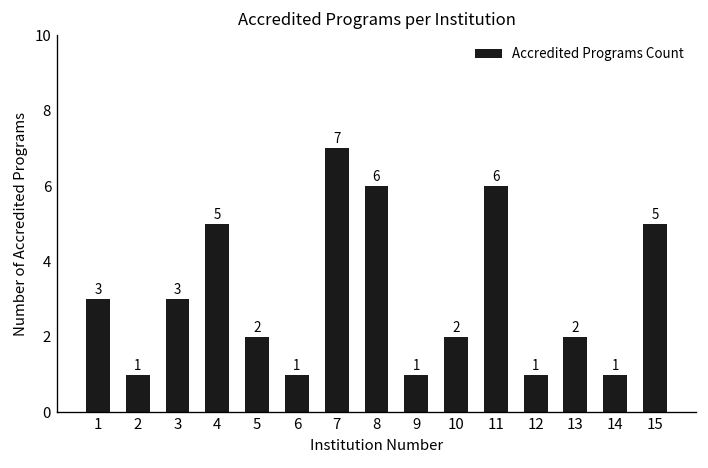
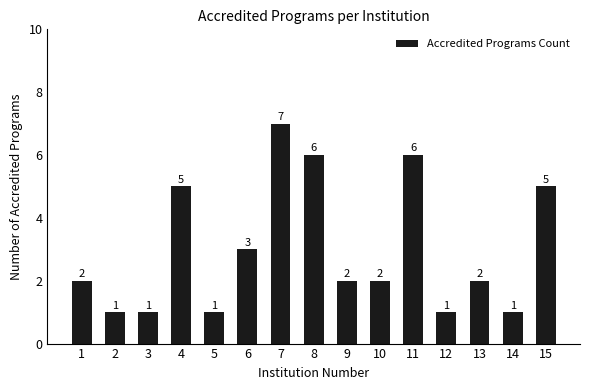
1: 3 -> 2
3: 3 -> 1
5: 2 -> 1
6: 1 -> 3
9: 1 -> 2
